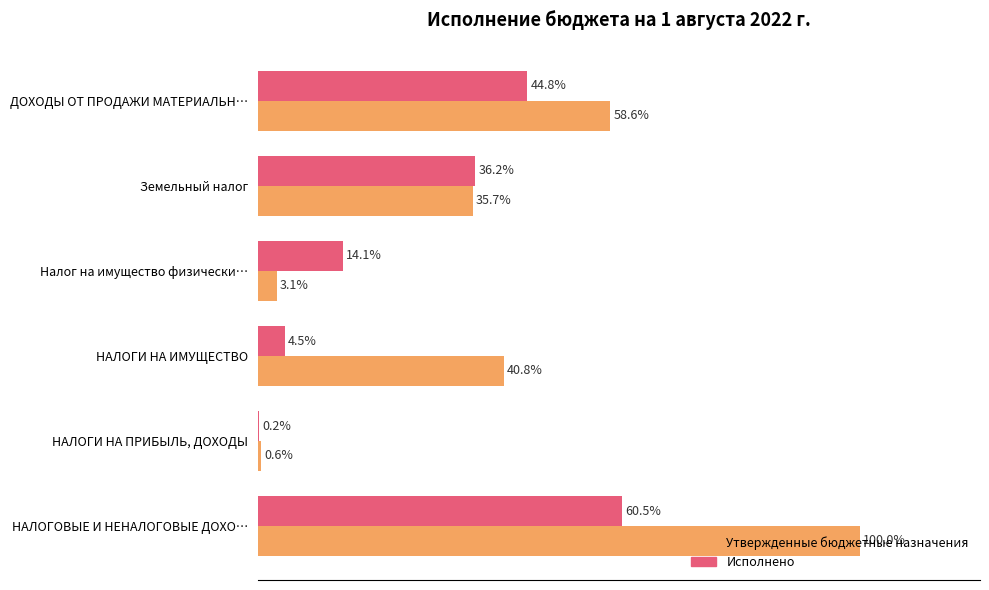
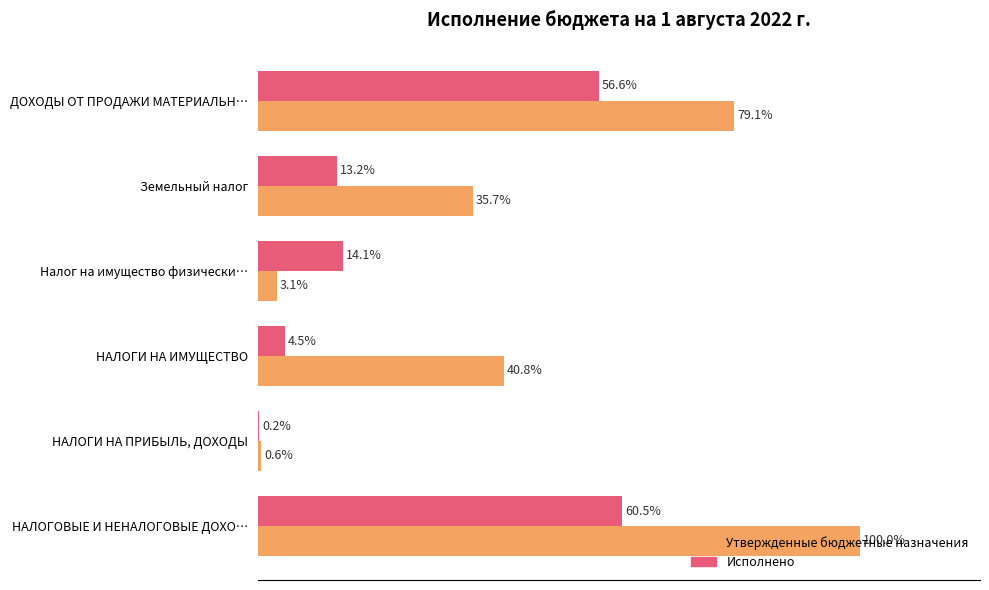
Исполнено, ДОХОДЫ ОТ ПРОДАЖИ МАТЕРИАЛЬН…: 44.8% -> 56.6%
Утвержденные бюджетные назначения, ДОХОДЫ ОТ ПРОДАЖИ МАТЕРИАЛЬН…: 58.6% -> 79.1%
Исполнено, Земельный налог: 36.2% -> 13.2%
